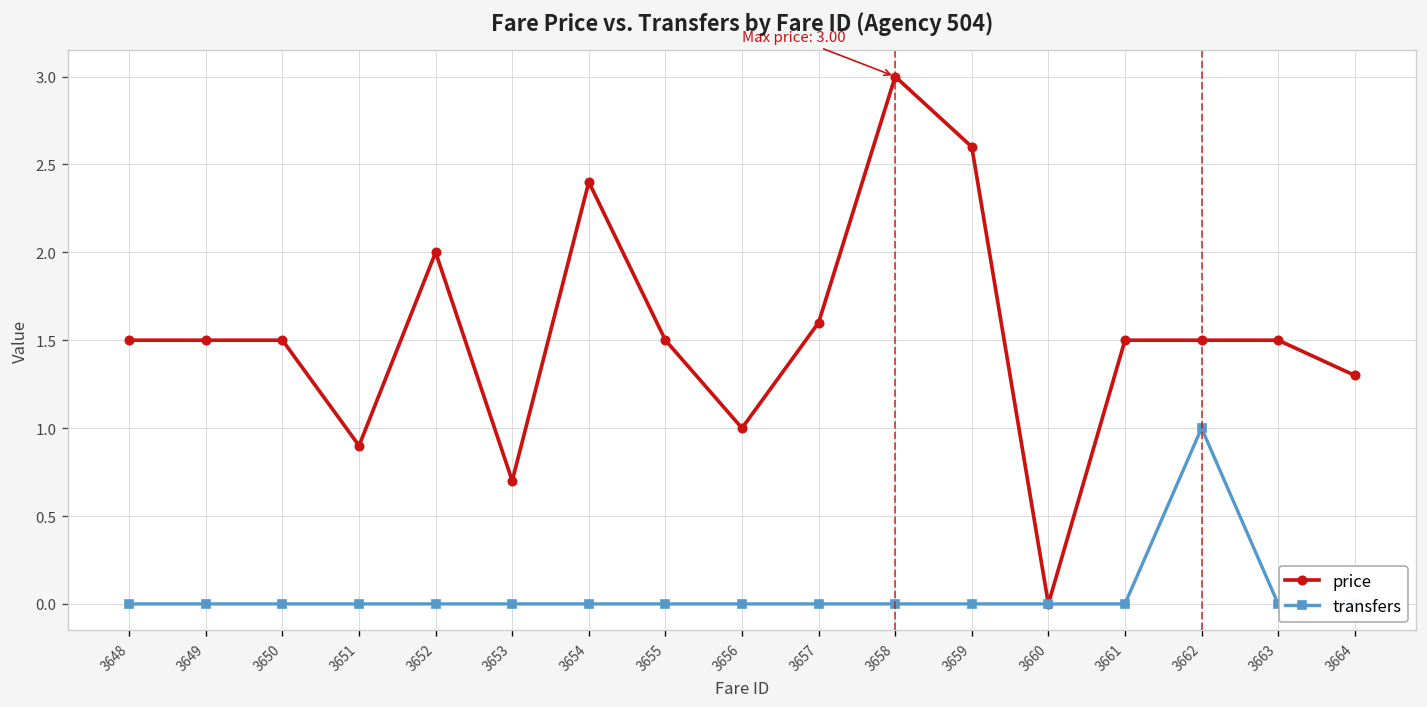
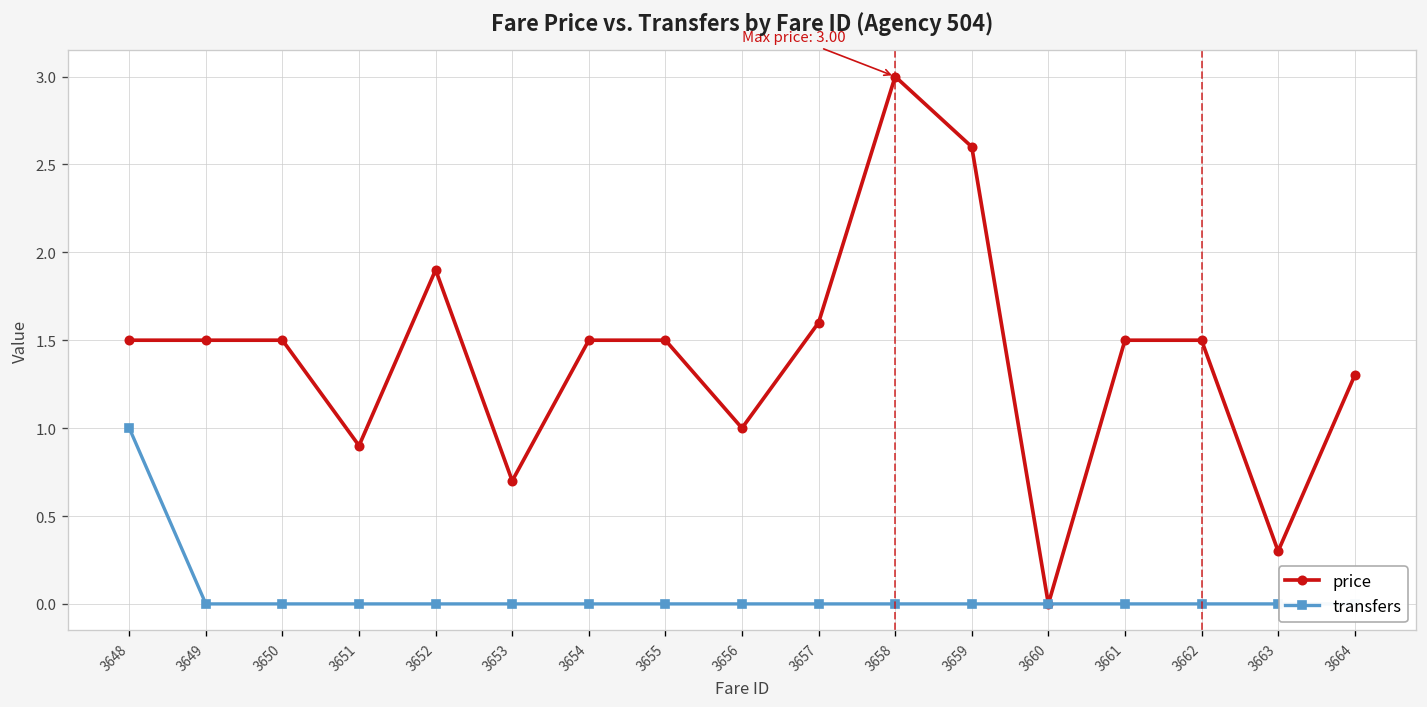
transfers, 3648: 0 -> 1
price, 3652: 2.0 -> 1.9
price, 3654: 2.4 -> 1.5
transfers, 3662: 1 -> 0
price, 3663: 1.5 -> 0.3
